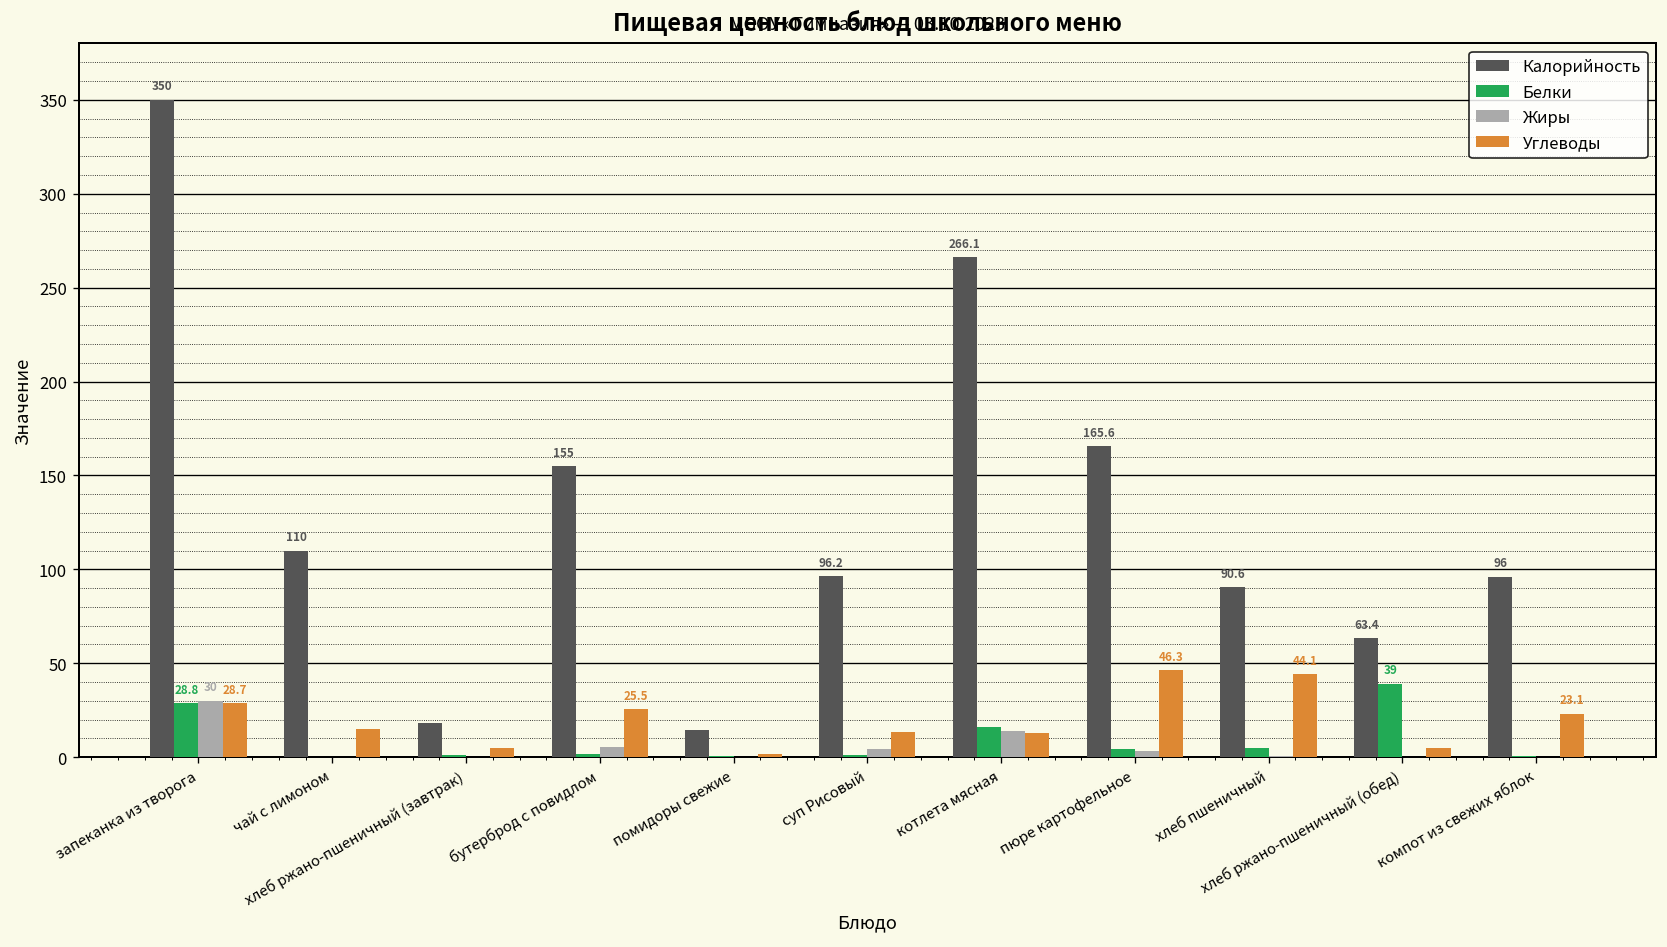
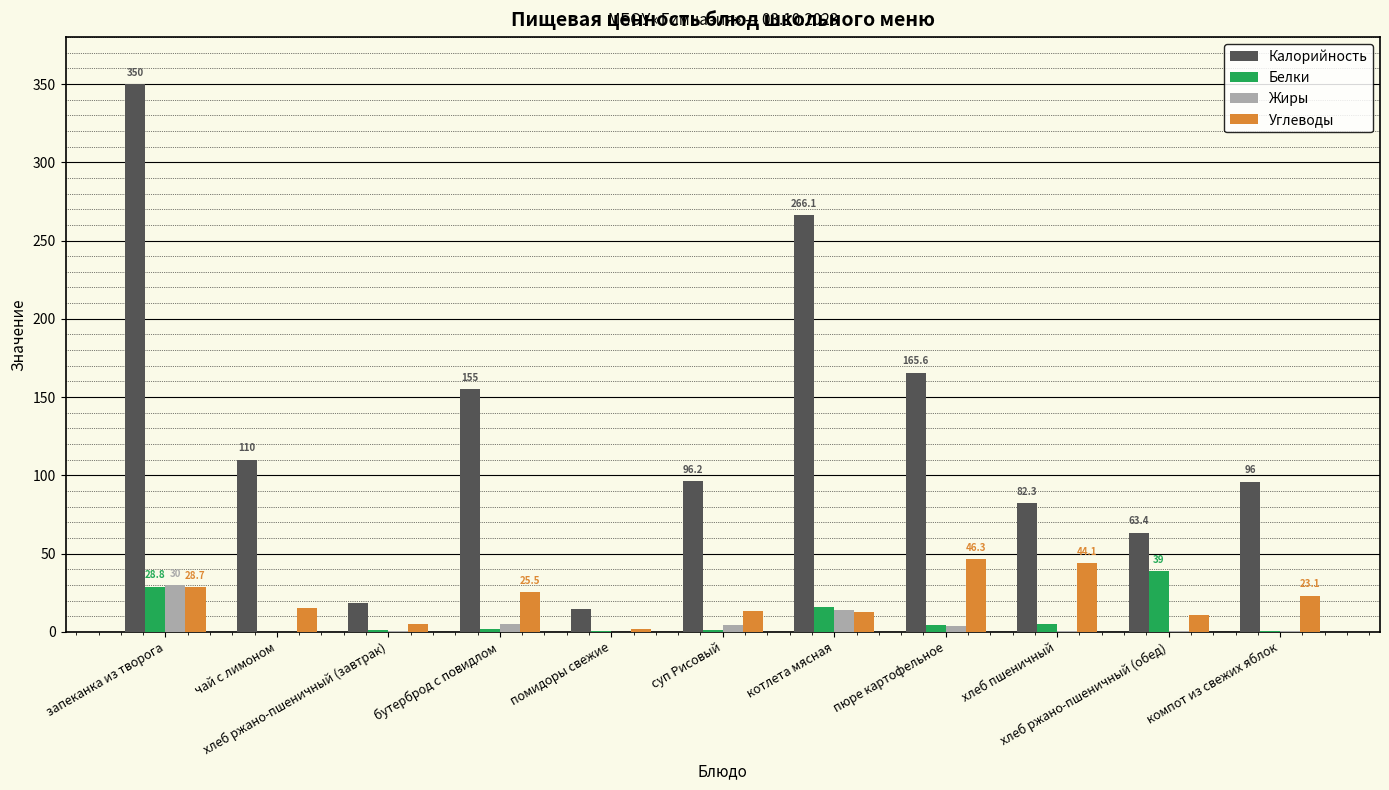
Калорийность, хлеб пшеничный: 90.6 -> 82.3
Углеводы, хлеб ржано-пшеничный (обед): 5 -> 11
